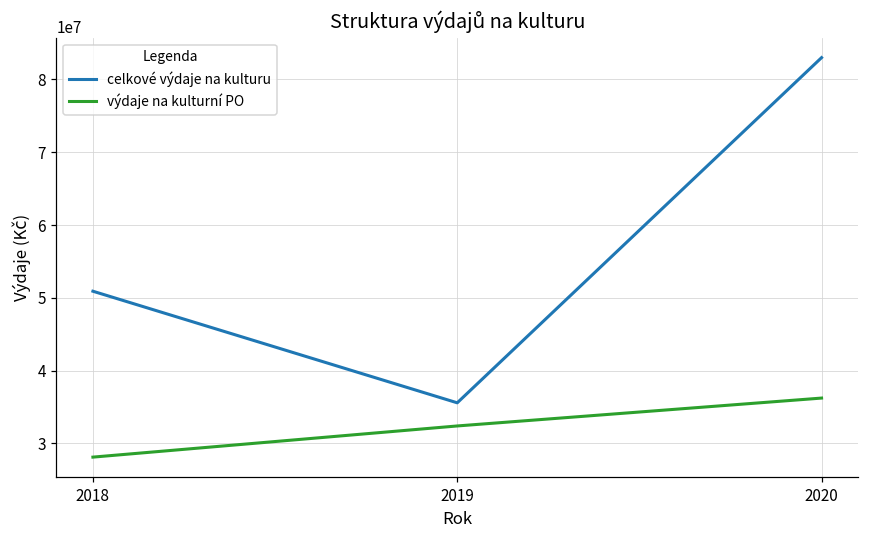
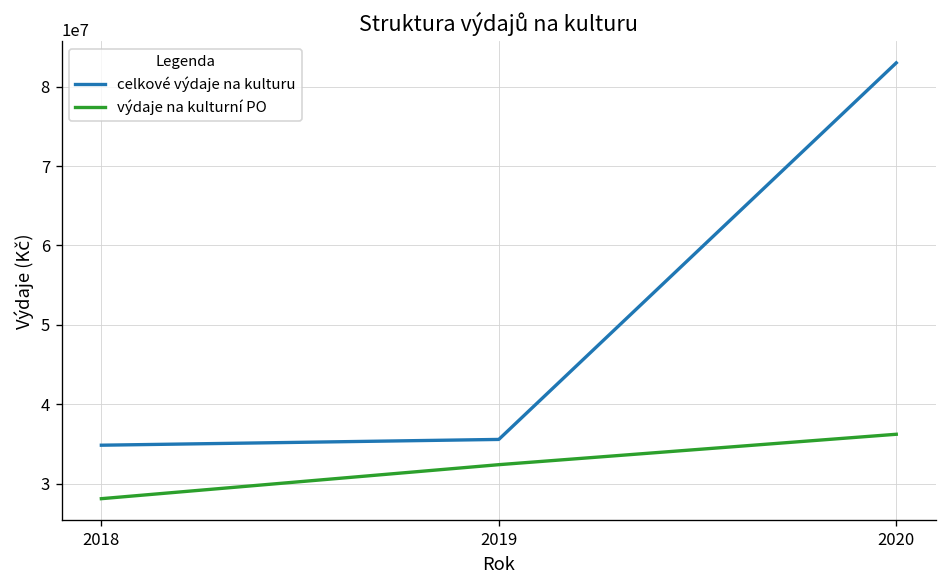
celkové výdaje na kulturu, 2018: 51000000 -> 35000000
